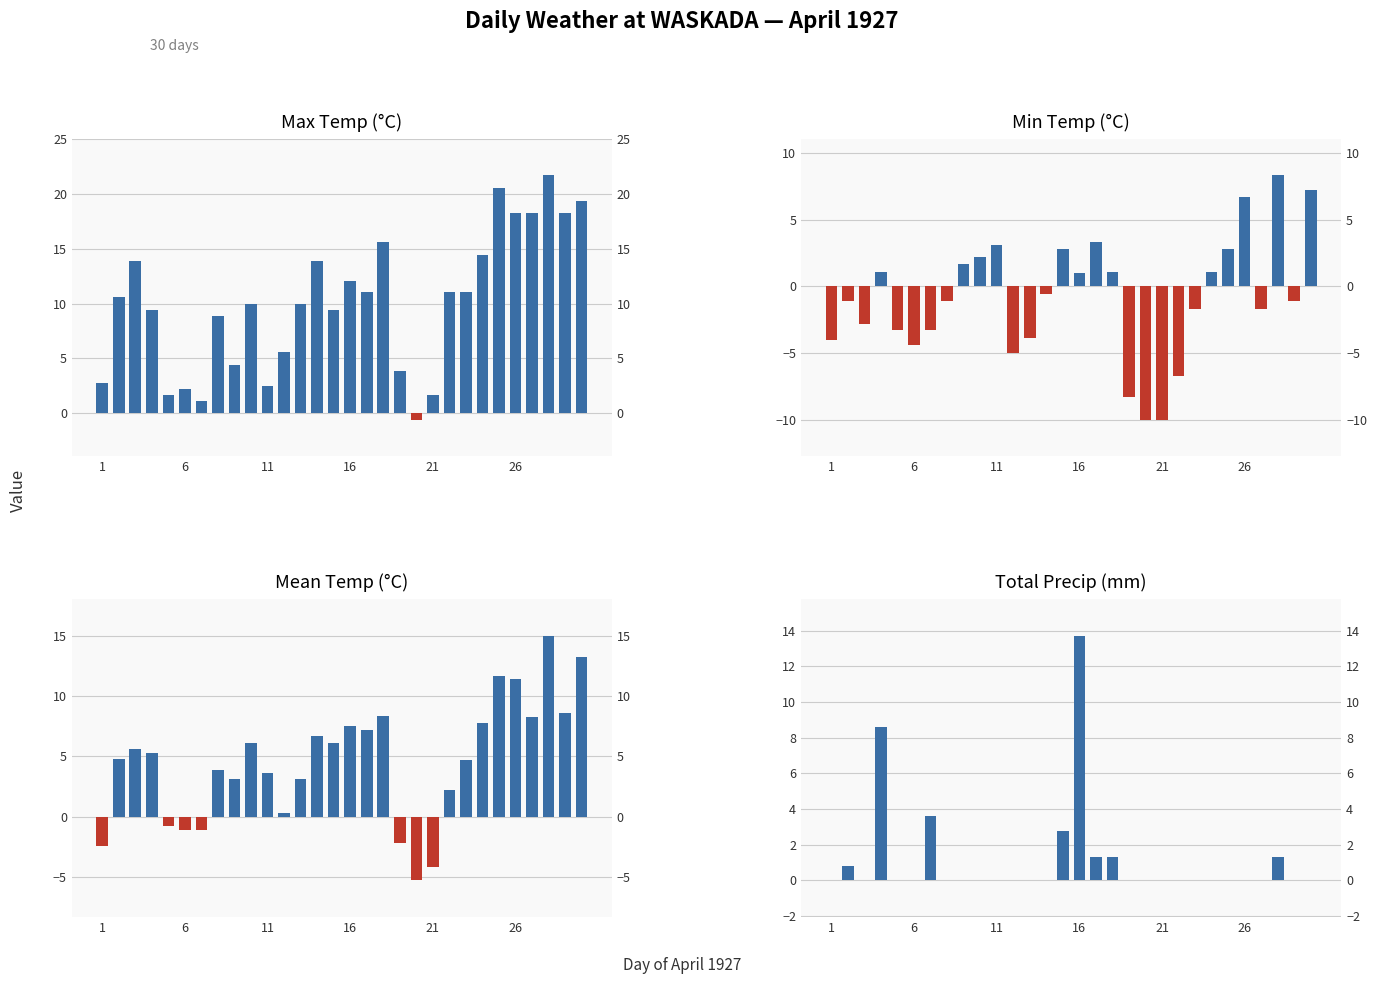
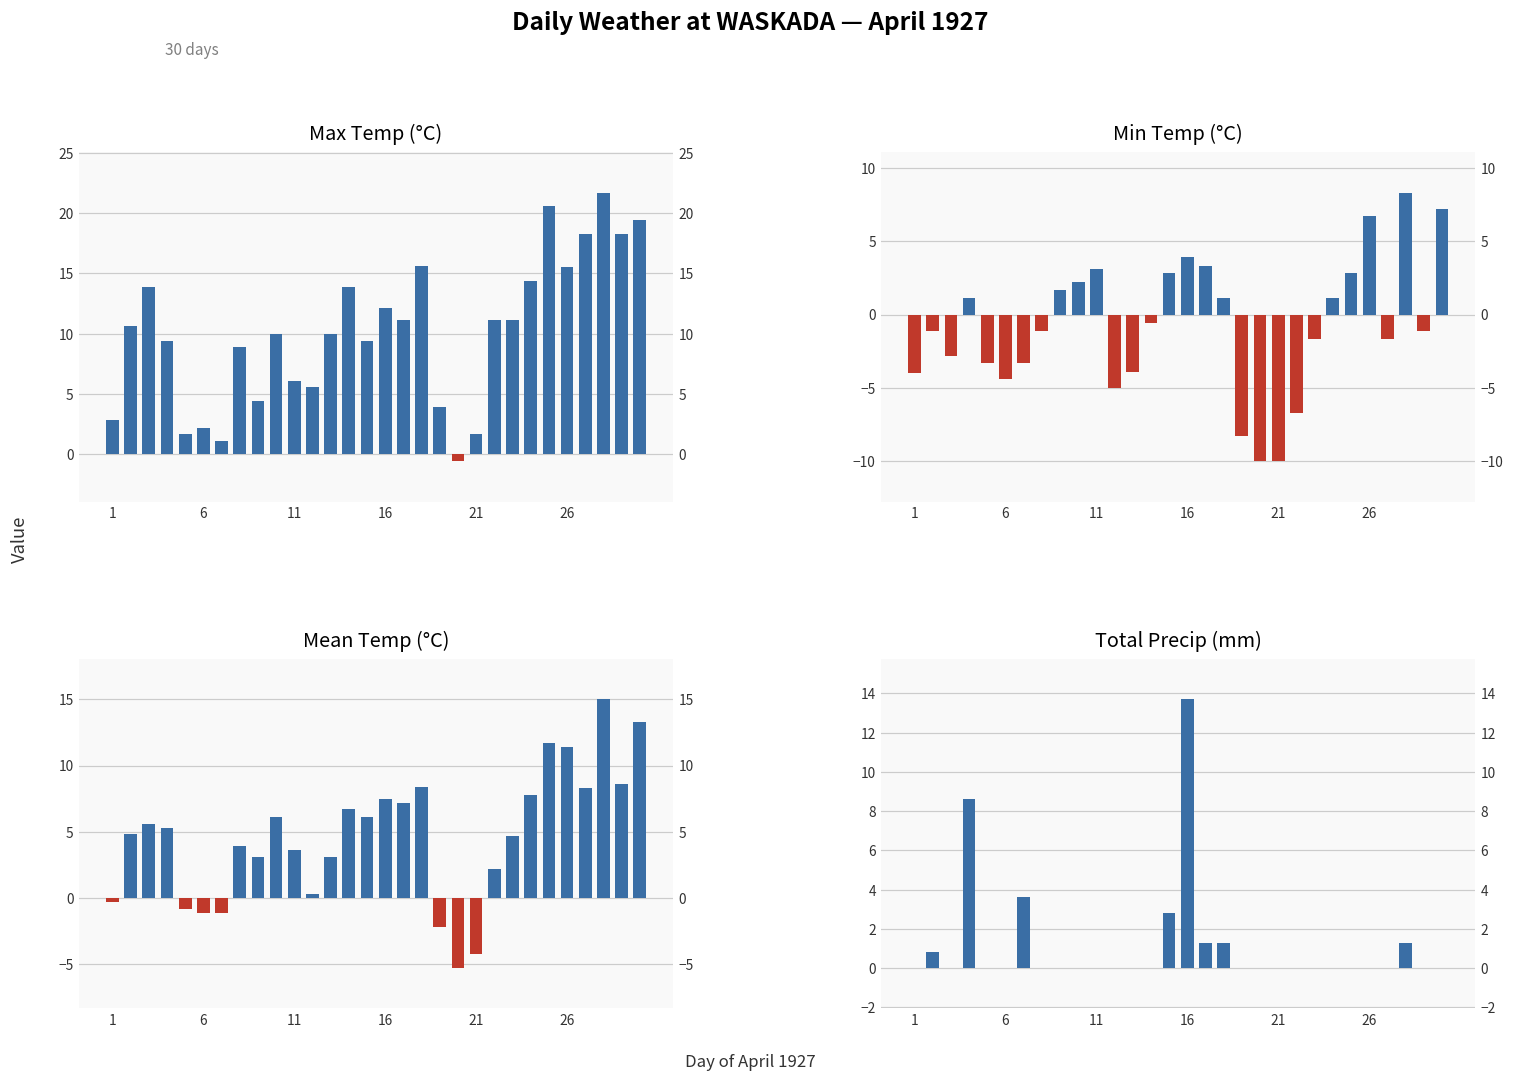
Max Temp (°C), 11: 2.5 -> 6.1
Max Temp (°C), 26: 18.3 -> 15.5
Min Temp (°C), 16: 1.0 -> 3.9
Mean Temp (°C), 1: -2.4 -> -0.3
